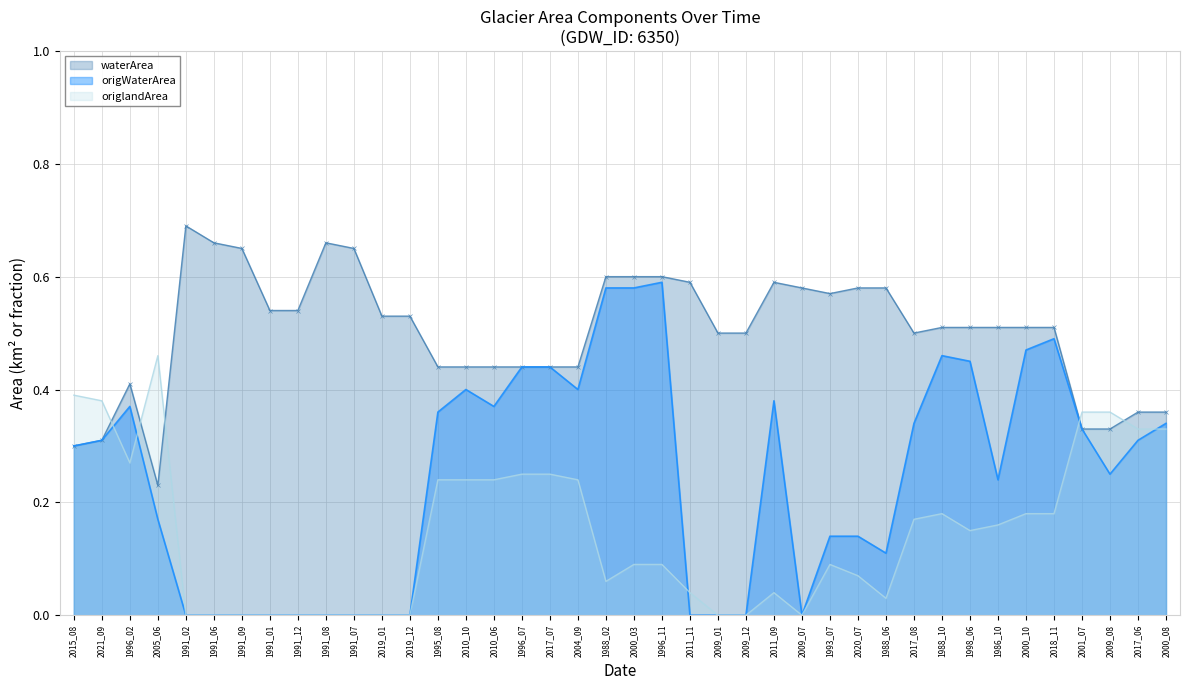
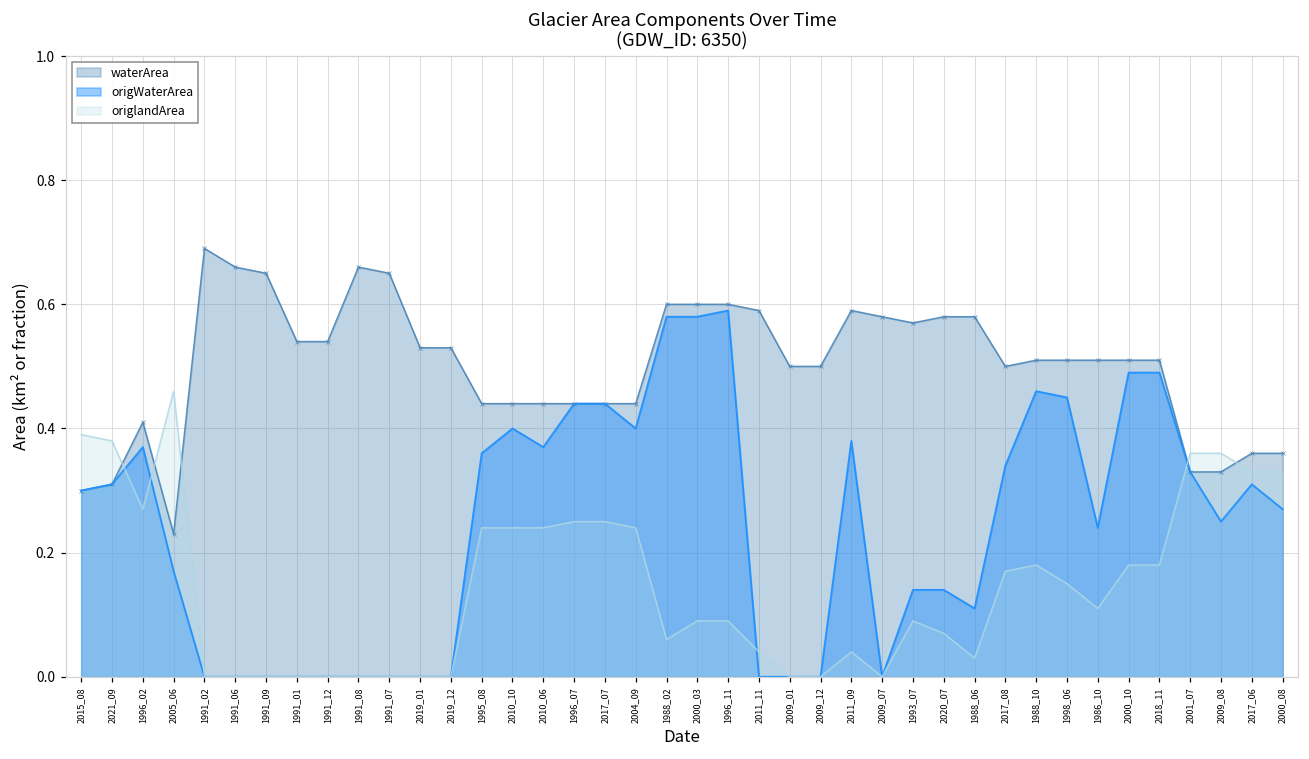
origlandArea, 1986_10: 0.16 -> 0.11
origWaterArea, 2000_10: 0.47 -> 0.49
origWaterArea, 2000_08: 0.34 -> 0.27
